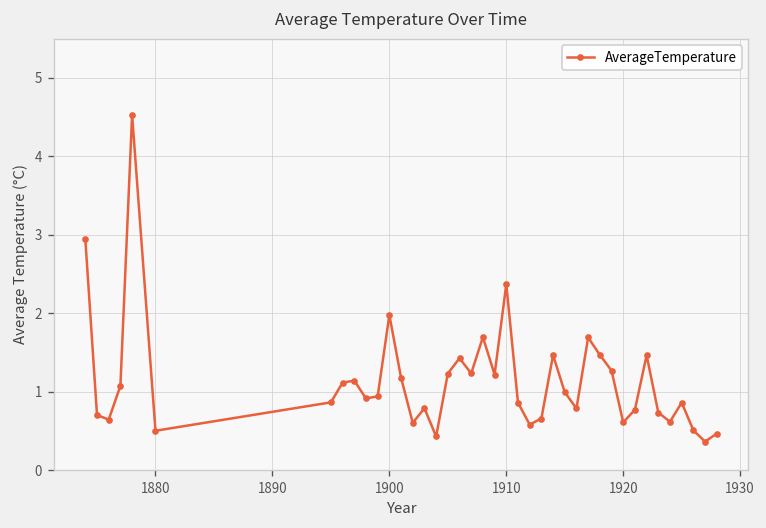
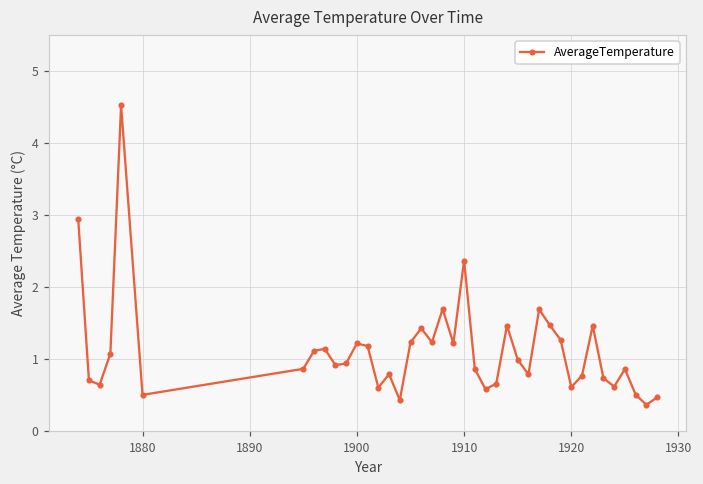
1900: 2.0 -> 1.2
